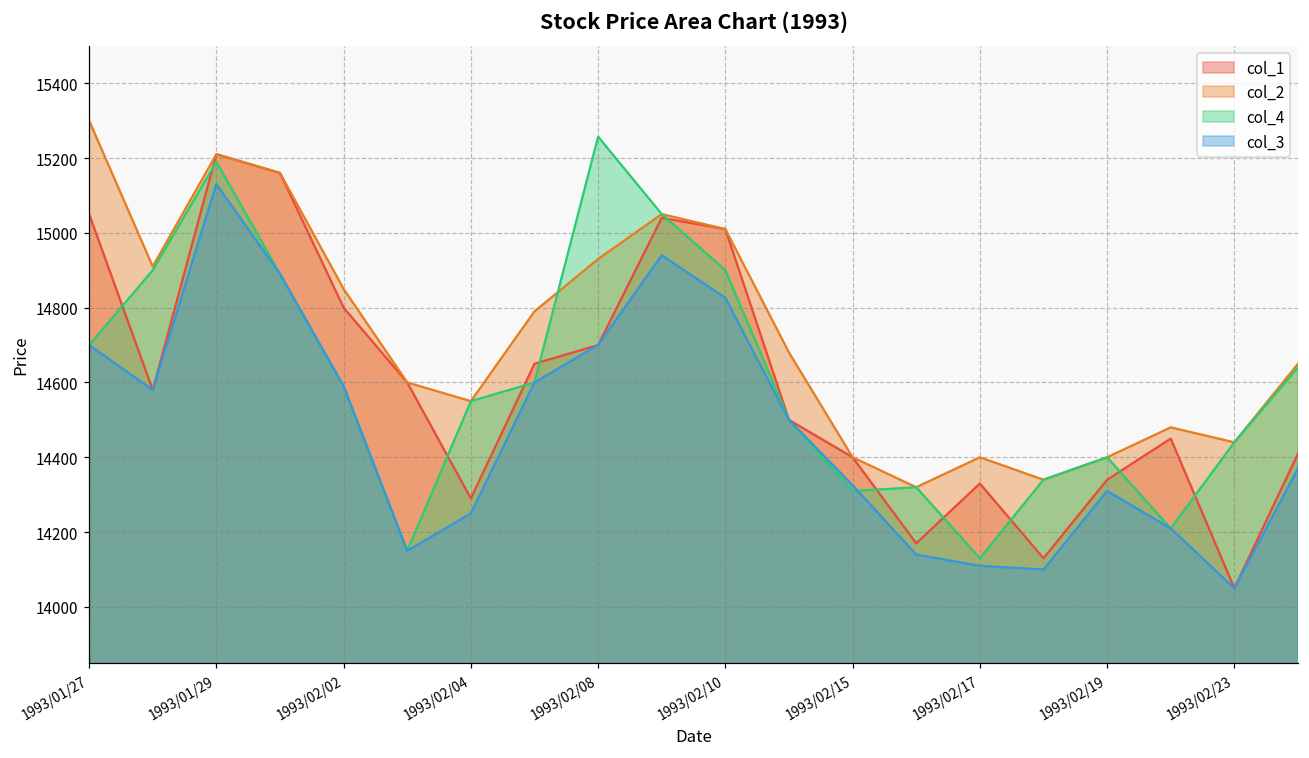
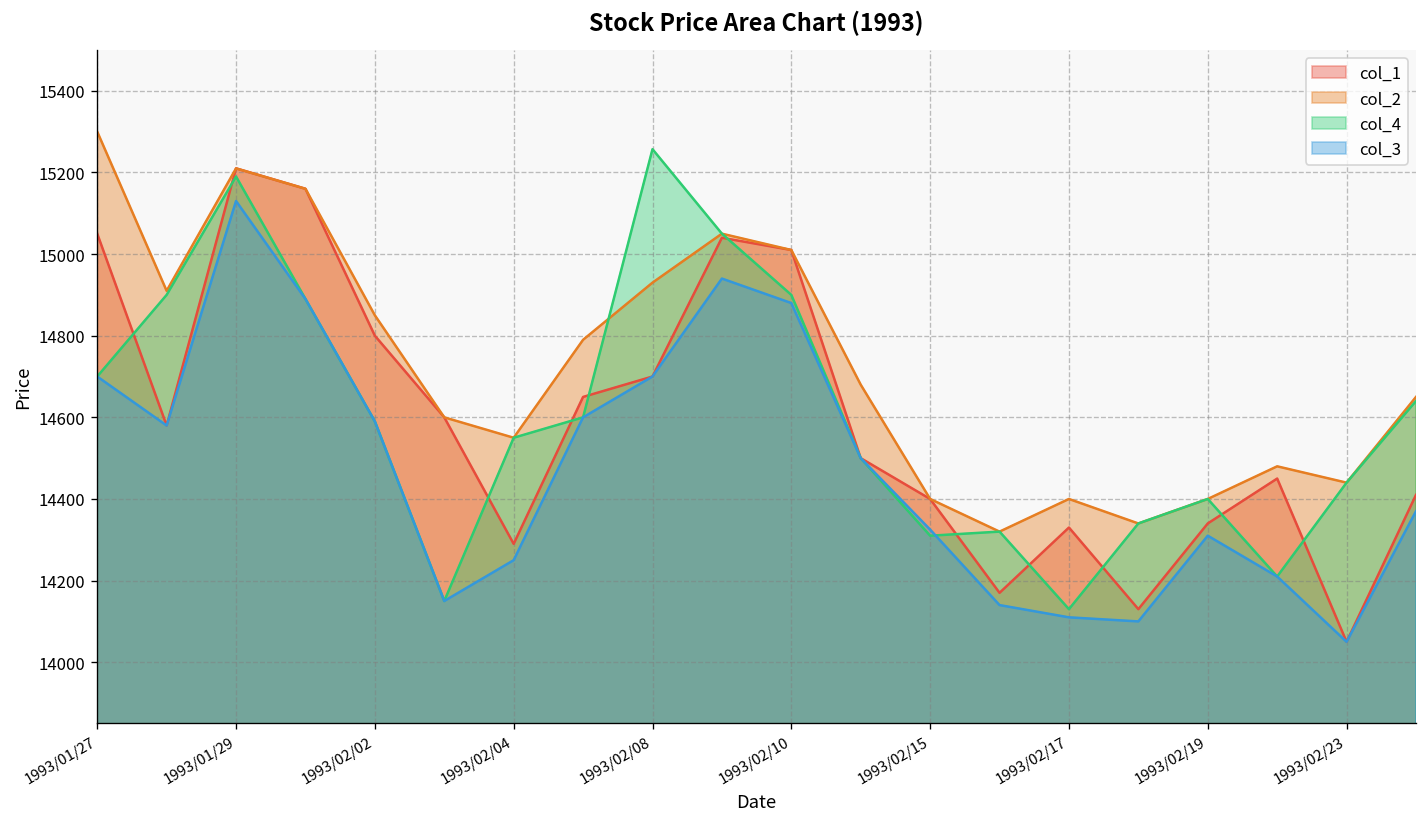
col_3, 1993/02/10: 14830 -> 14880
